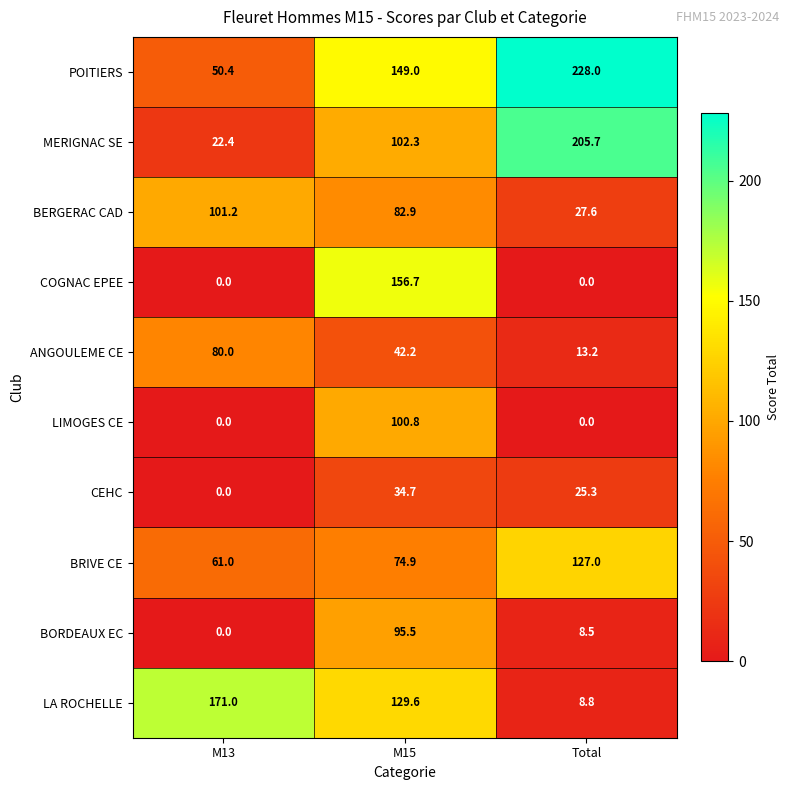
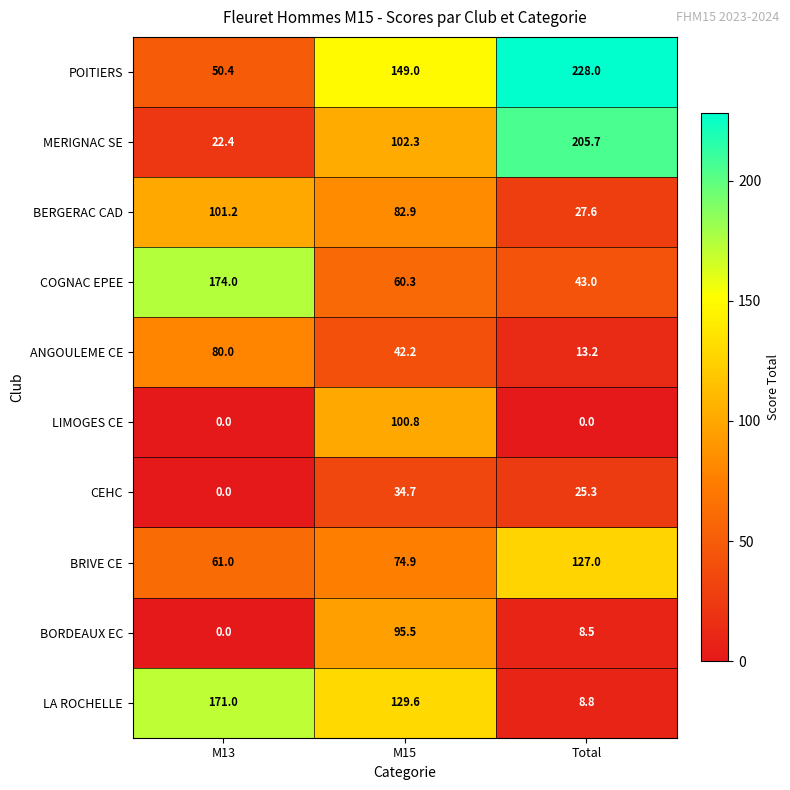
COGNAC EPEE, M13: 0.0 -> 174.0
COGNAC EPEE, M15: 156.7 -> 60.3
COGNAC EPEE, Total: 0.0 -> 43.0
